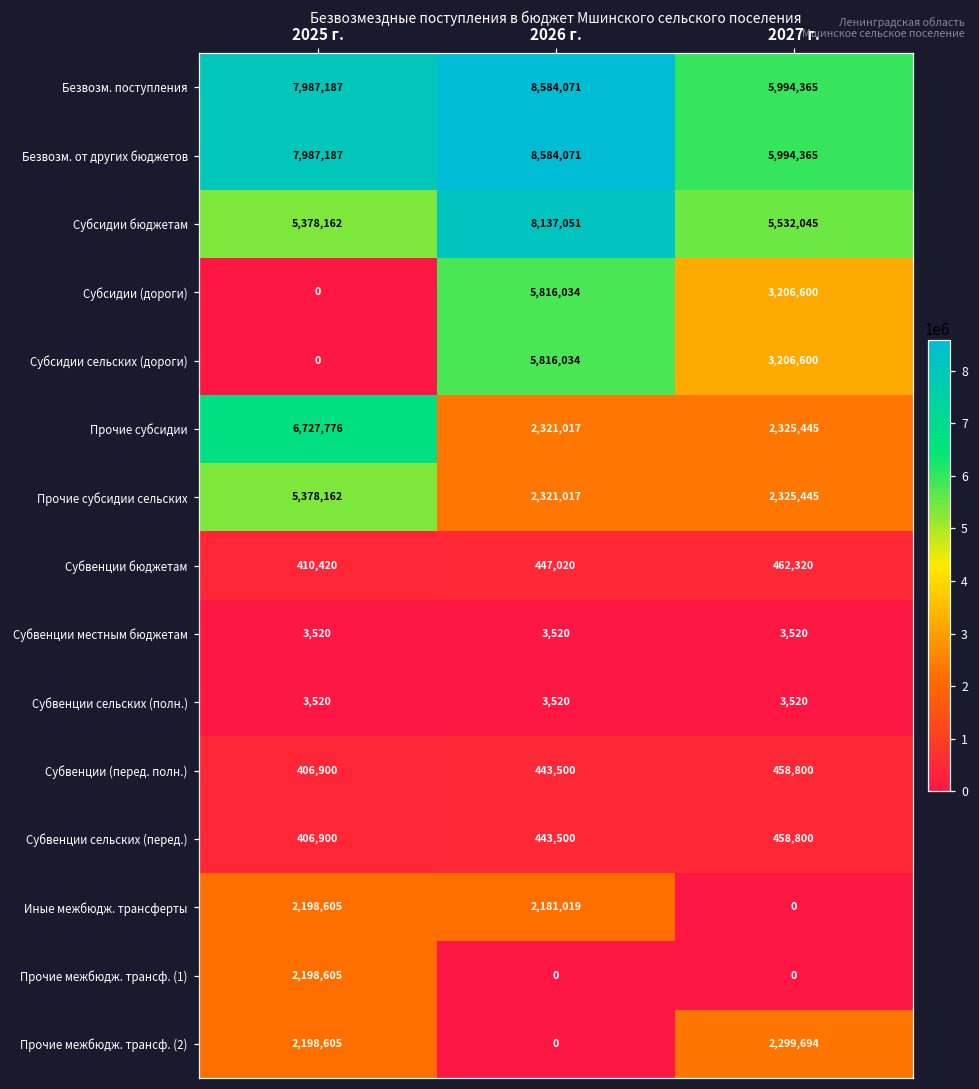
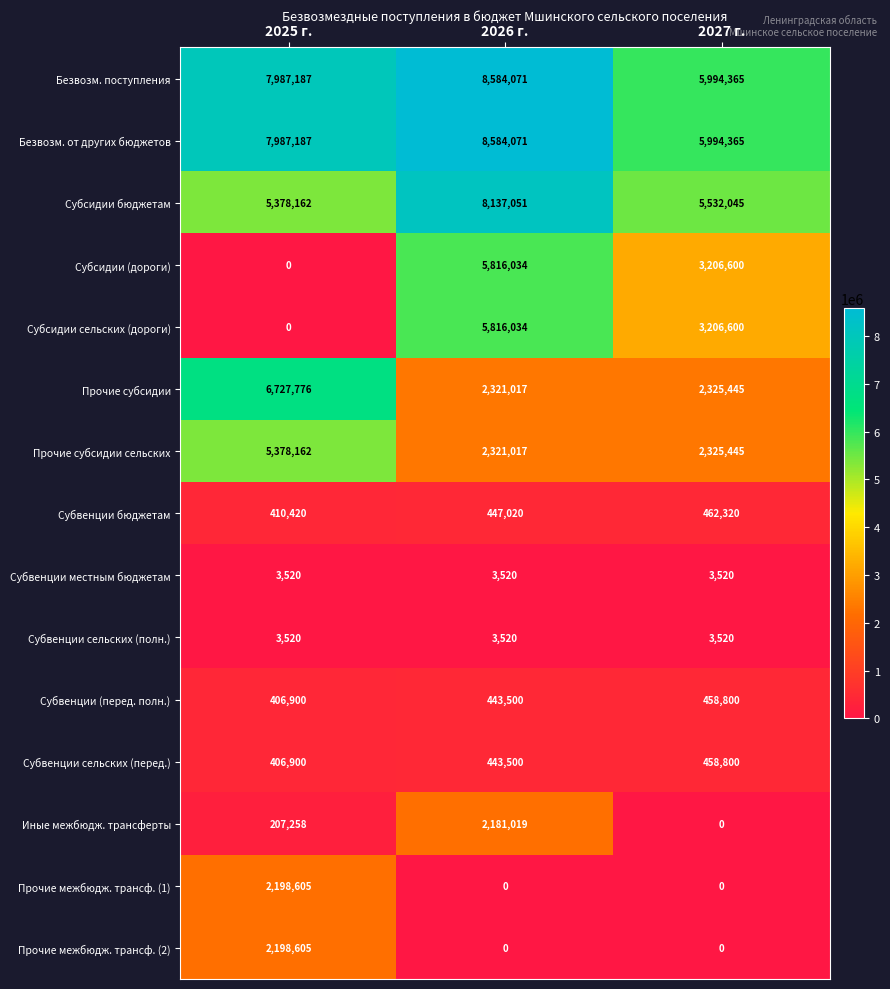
Иные межбюдж. трансферты, 2025 г.: 2,198,605 -> 207,258
Прочие межбюдж. трансф. (2), 2027 г.: 2,299,694 -> 0
